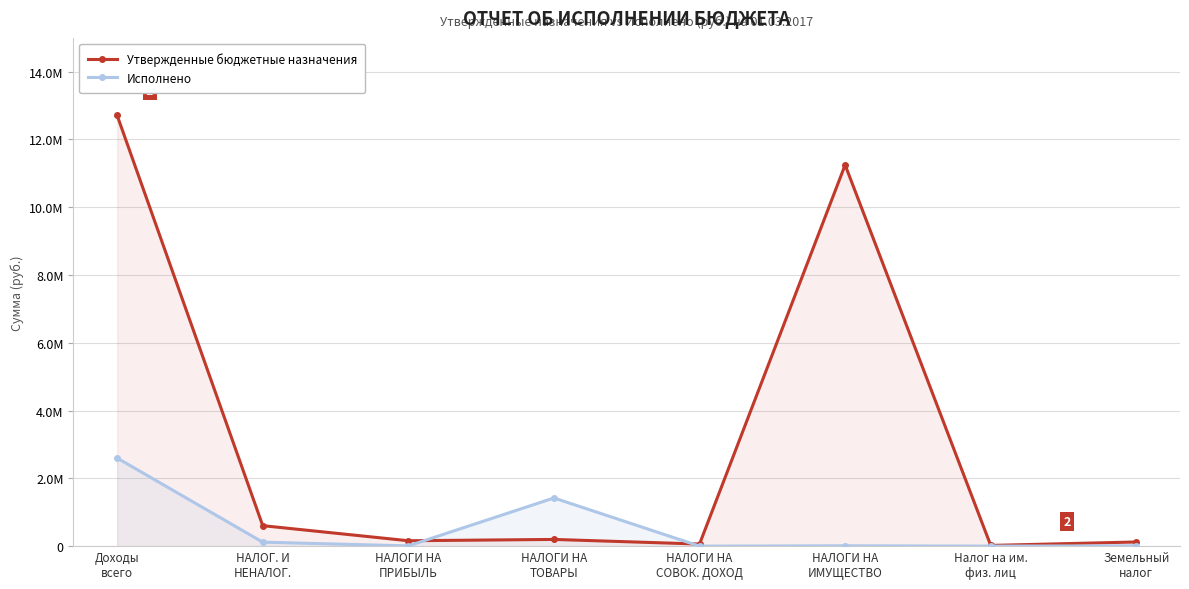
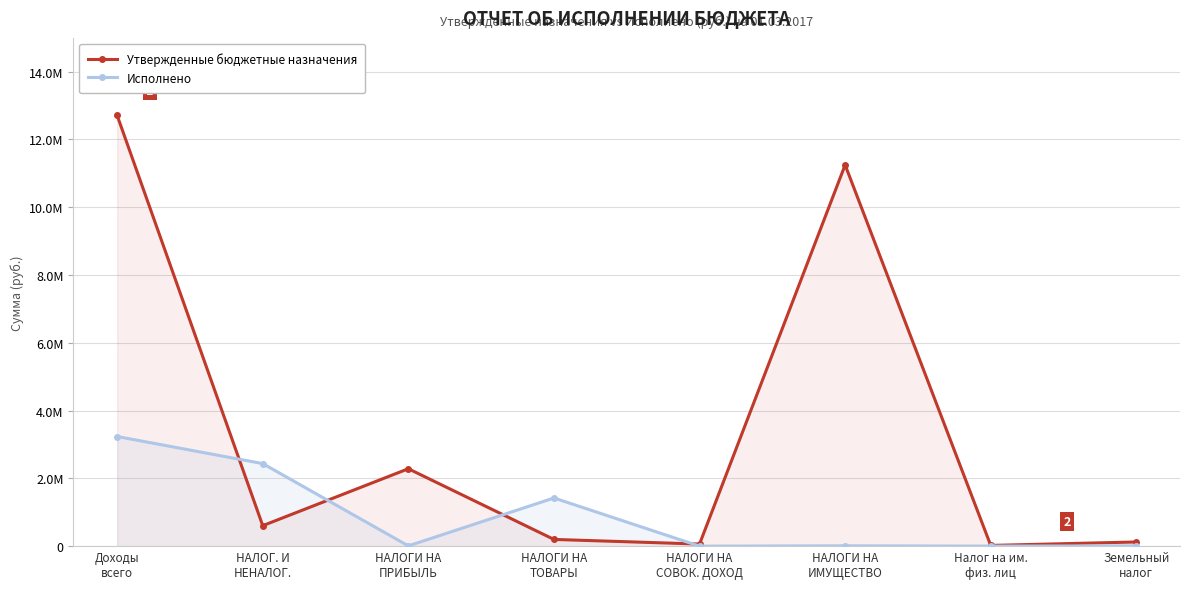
Исполнено, Доходы всего: 2600000 -> 3200000
Исполнено, НАЛОГ. И НЕНАЛОГ.: 100000 -> 2400000
Утвержденные бюджетные назначения, НАЛОГИ НА ПРИБЫЛЬ: 200000 -> 2300000
